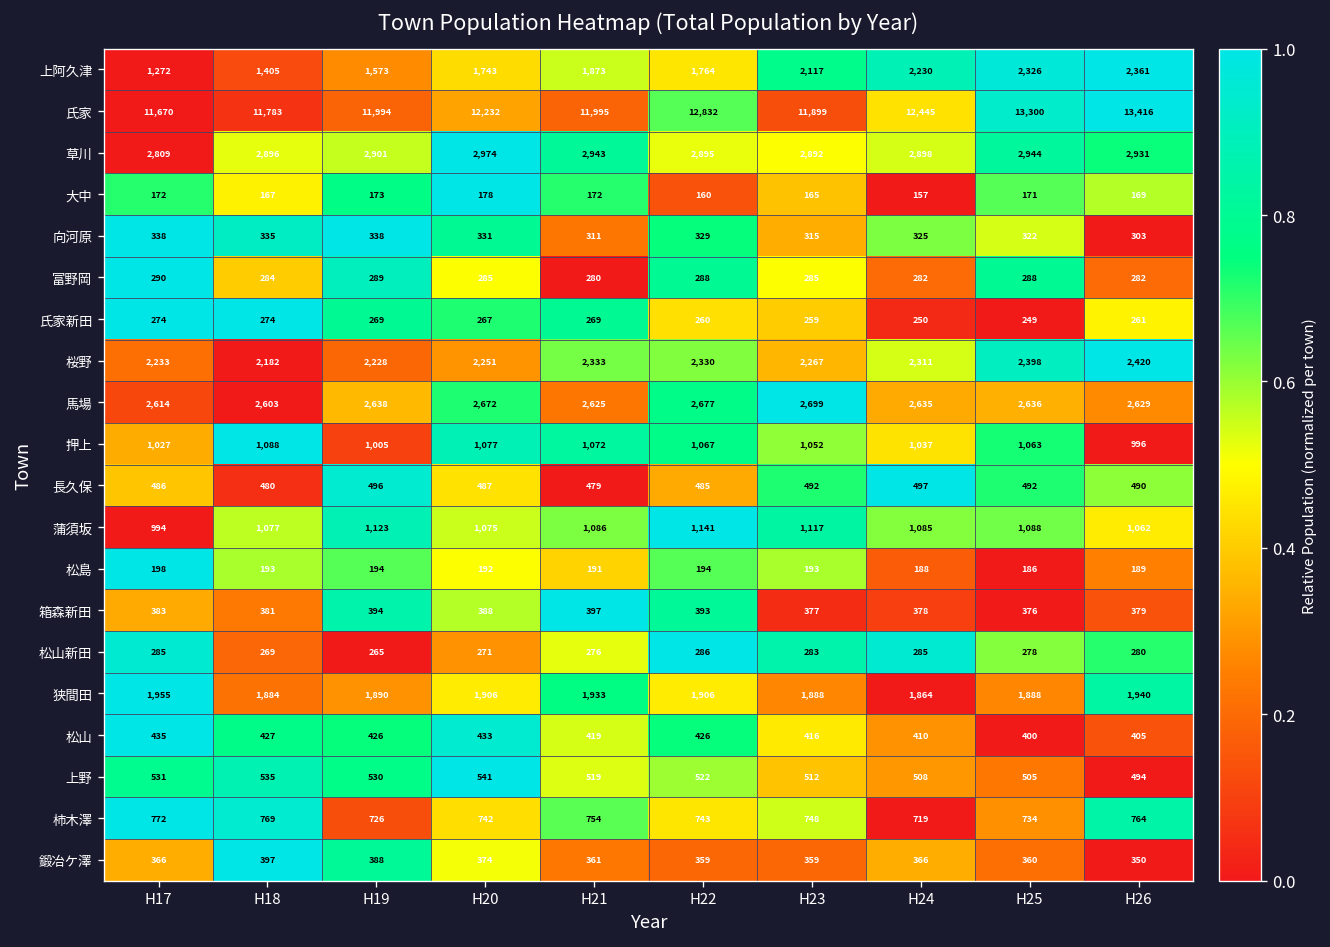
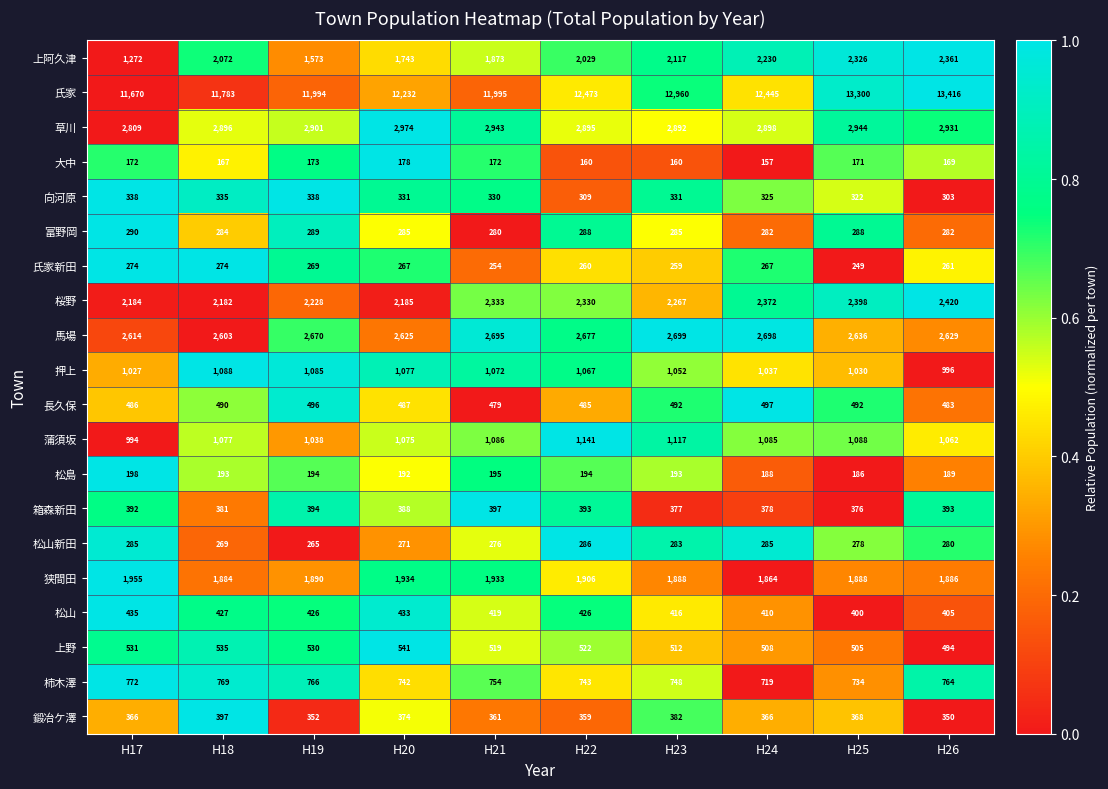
上阿久津, H18: 1,405 -> 2,072
上阿久津, H22: 1,764 -> 2,029
氏家, H22: 12,832 -> 12,473
氏家, H23: 11,899 -> 12,960
大中, H23: 165 -> 160
向河原, H21: 311 -> 330
向河原, H22: 329 -> 309
向河原, H23: 315 -> 331
氏家新田, H21: 269 -> 254
氏家新田, H24: 250 -> 267
桜野, H17: 2,233 -> 2,184
桜野, H20: 2,251 -> 2,185
桜野, H24: 2,311 -> 2,372
馬場, H19: 2,638 -> 2,670
馬場, H20: 2,672 -> 2,625
馬場, H21: 2,625 -> 2,695
馬場, H24: 2,635 -> 2,698
押上, H19: 1,005 -> 1,085
押上, H25: 1,063 -> 1,030
長久保, H18: 480 -> 490
長久保, H26: 490 -> 483
蒲須坂, H19: 1,123 -> 1,038
松島, H21: 191 -> 195
箱森新田, H17: 383 -> 392
箱森新田, H26: 379 -> 393
狭間田, H20: 1,906 -> 1,934
狭間田, H26: 1,940 -> 1,886
柿木澤, H19: 726 -> 766
鍛冶ケ澤, H19: 388 -> 352
鍛冶ケ澤, H23: 359 -> 382
鍛冶ケ澤, H25: 360 -> 368
